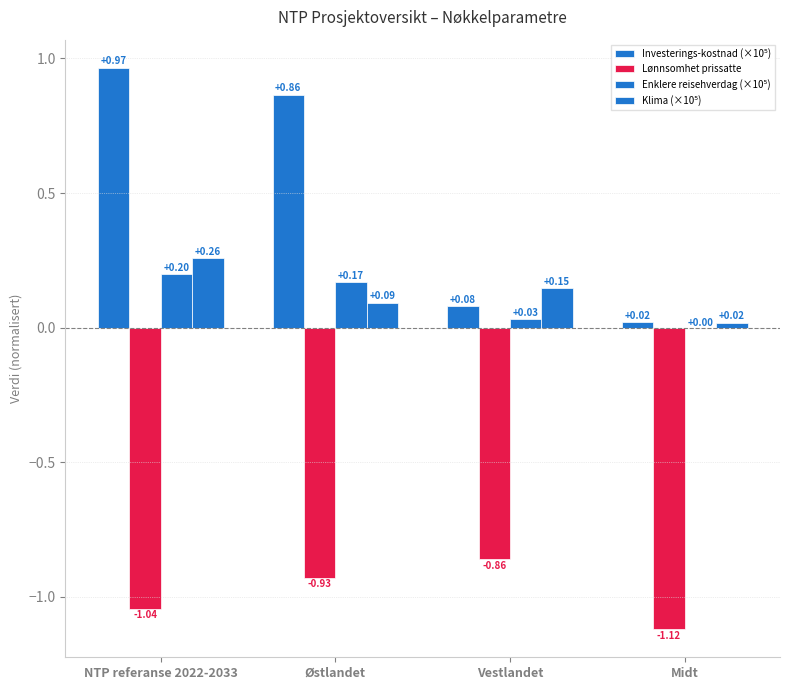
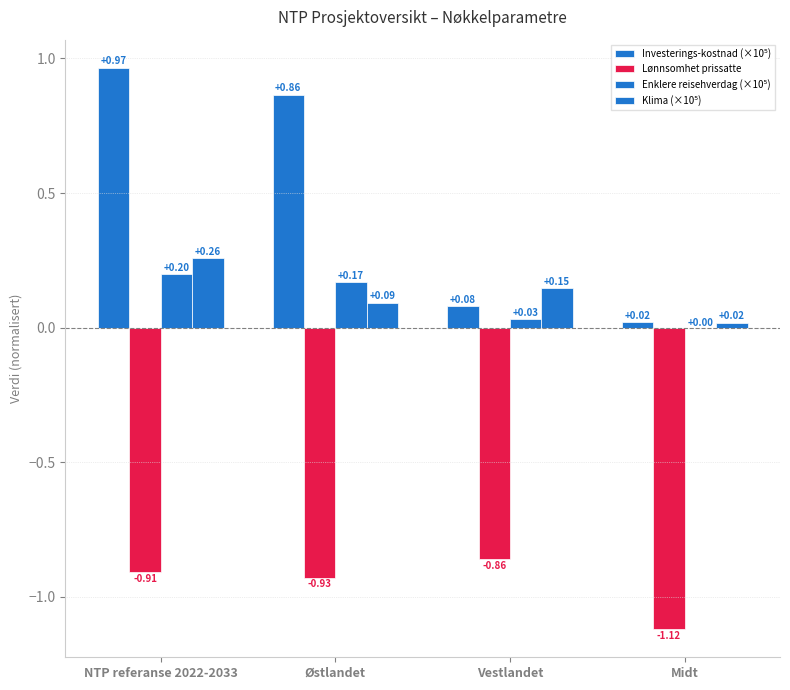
Lønnsomhet prissatte, NTP referanse 2022-2033: -1.04 -> -0.91
